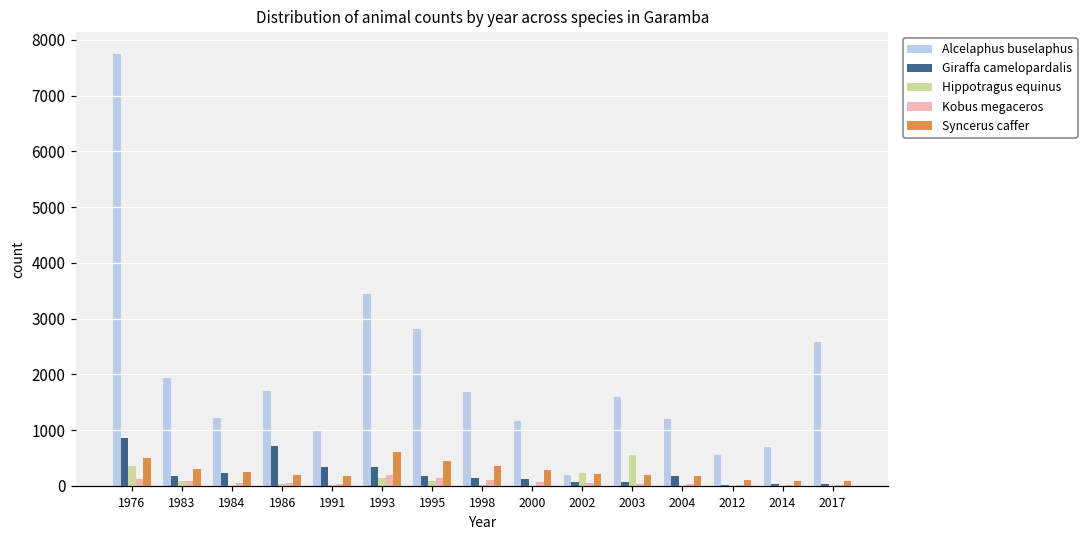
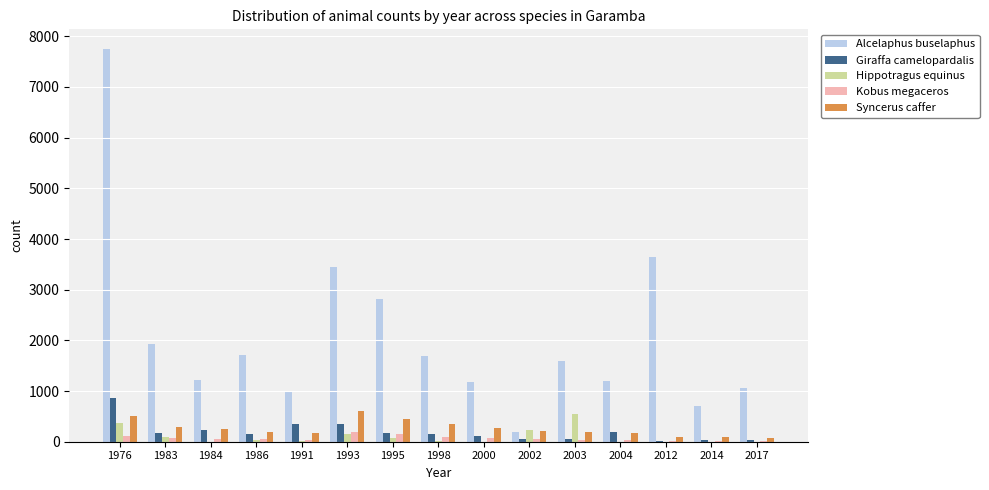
Giraffa camelopardalis, 1986: 700 -> 200
Alcelaphus buselaphus, 2012: 600 -> 3600
Alcelaphus buselaphus, 2017: 2600 -> 1100
